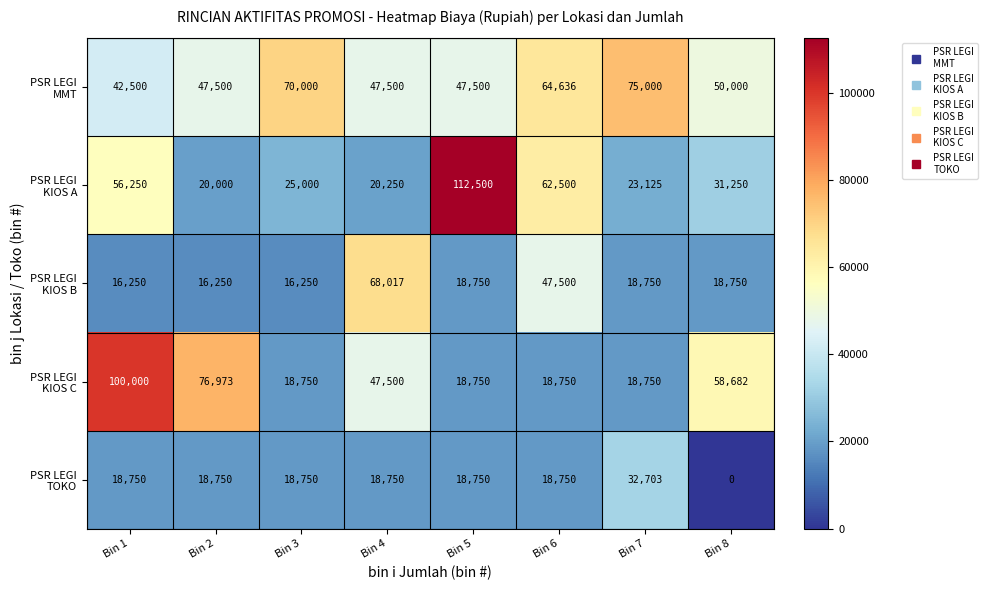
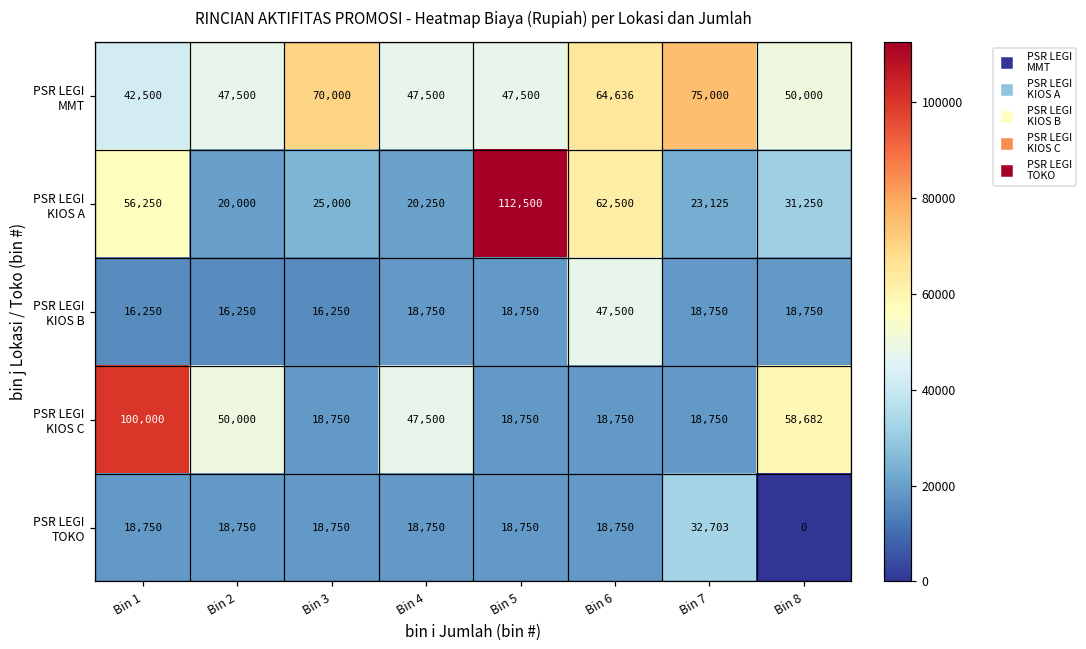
PSR LEGI KIOS B, Bin 4: 68,017 -> 18,750
PSR LEGI KIOS C, Bin 2: 76,973 -> 50,000
